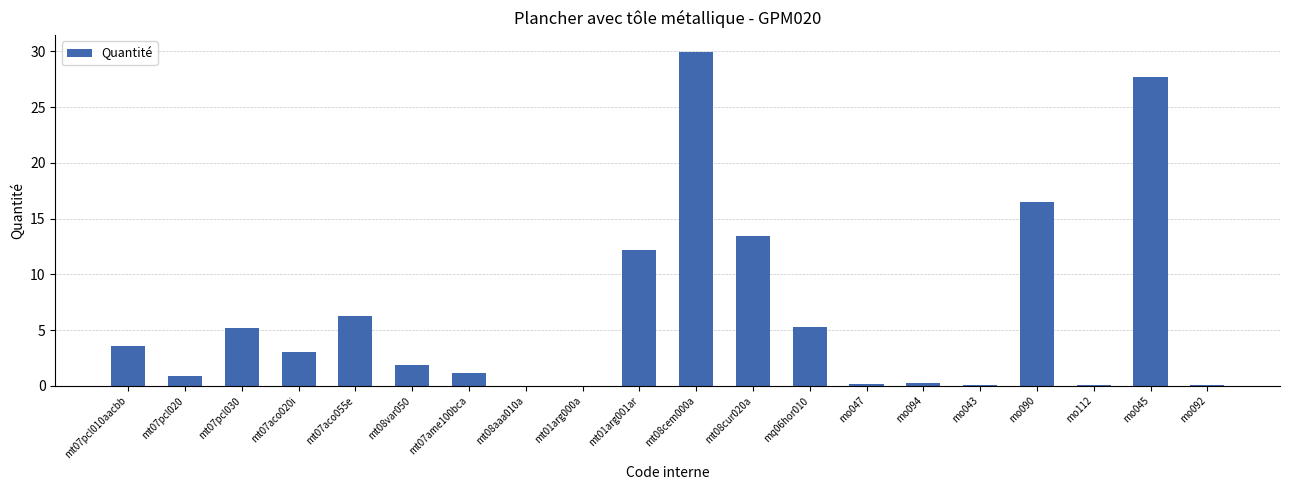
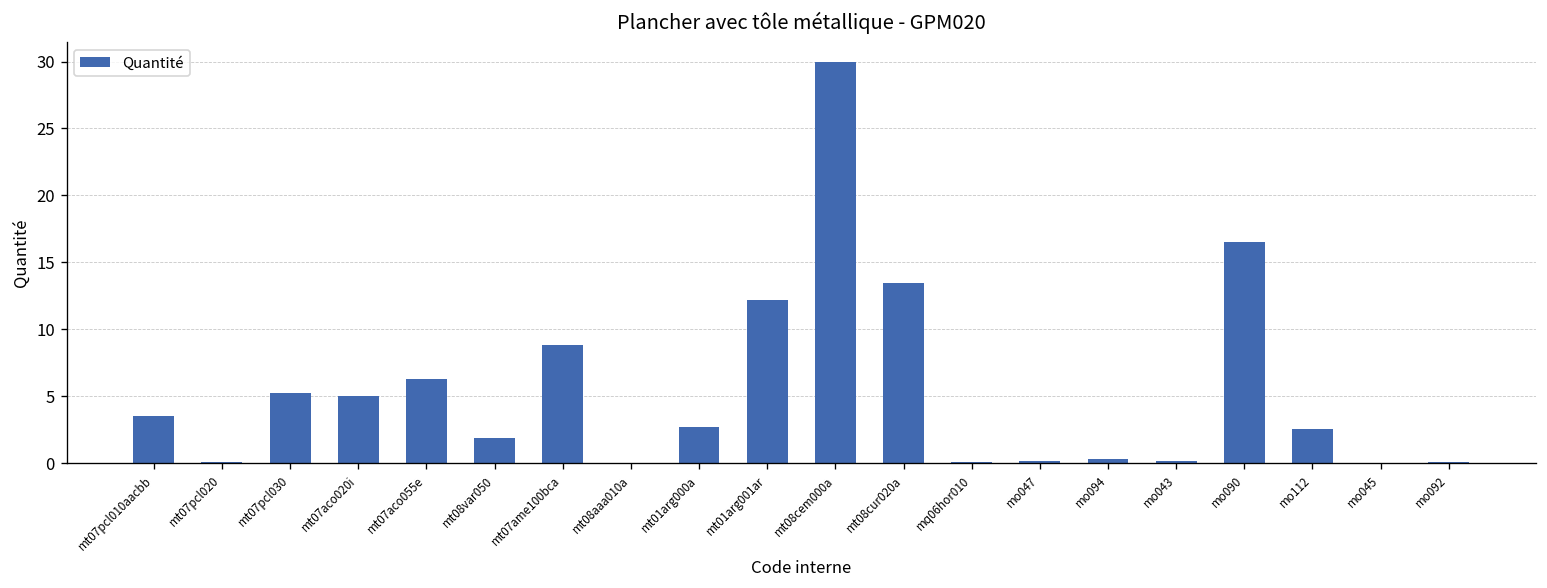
mt07pcl020: 0.9 -> 0.0
mt07aco020i: 3 -> 5
mt07ame100bca: 1.2 -> 8.8
mt01arg000a: 0.0 -> 2.7
mq06hor010: 5.3 -> 0.0
mo112: 0.1 -> 2.5
mo045: 27.7 -> 0.0
